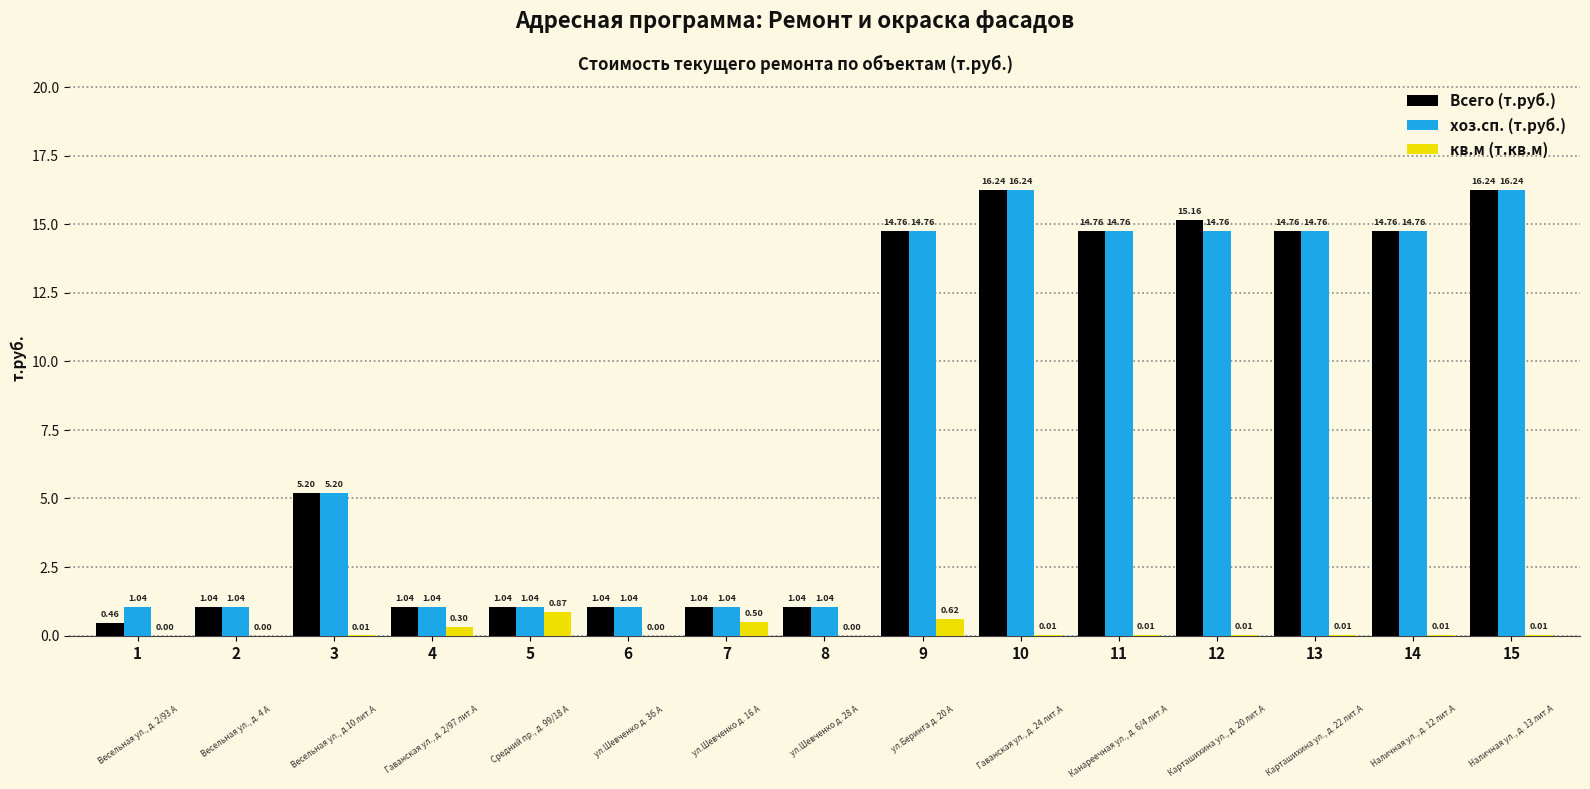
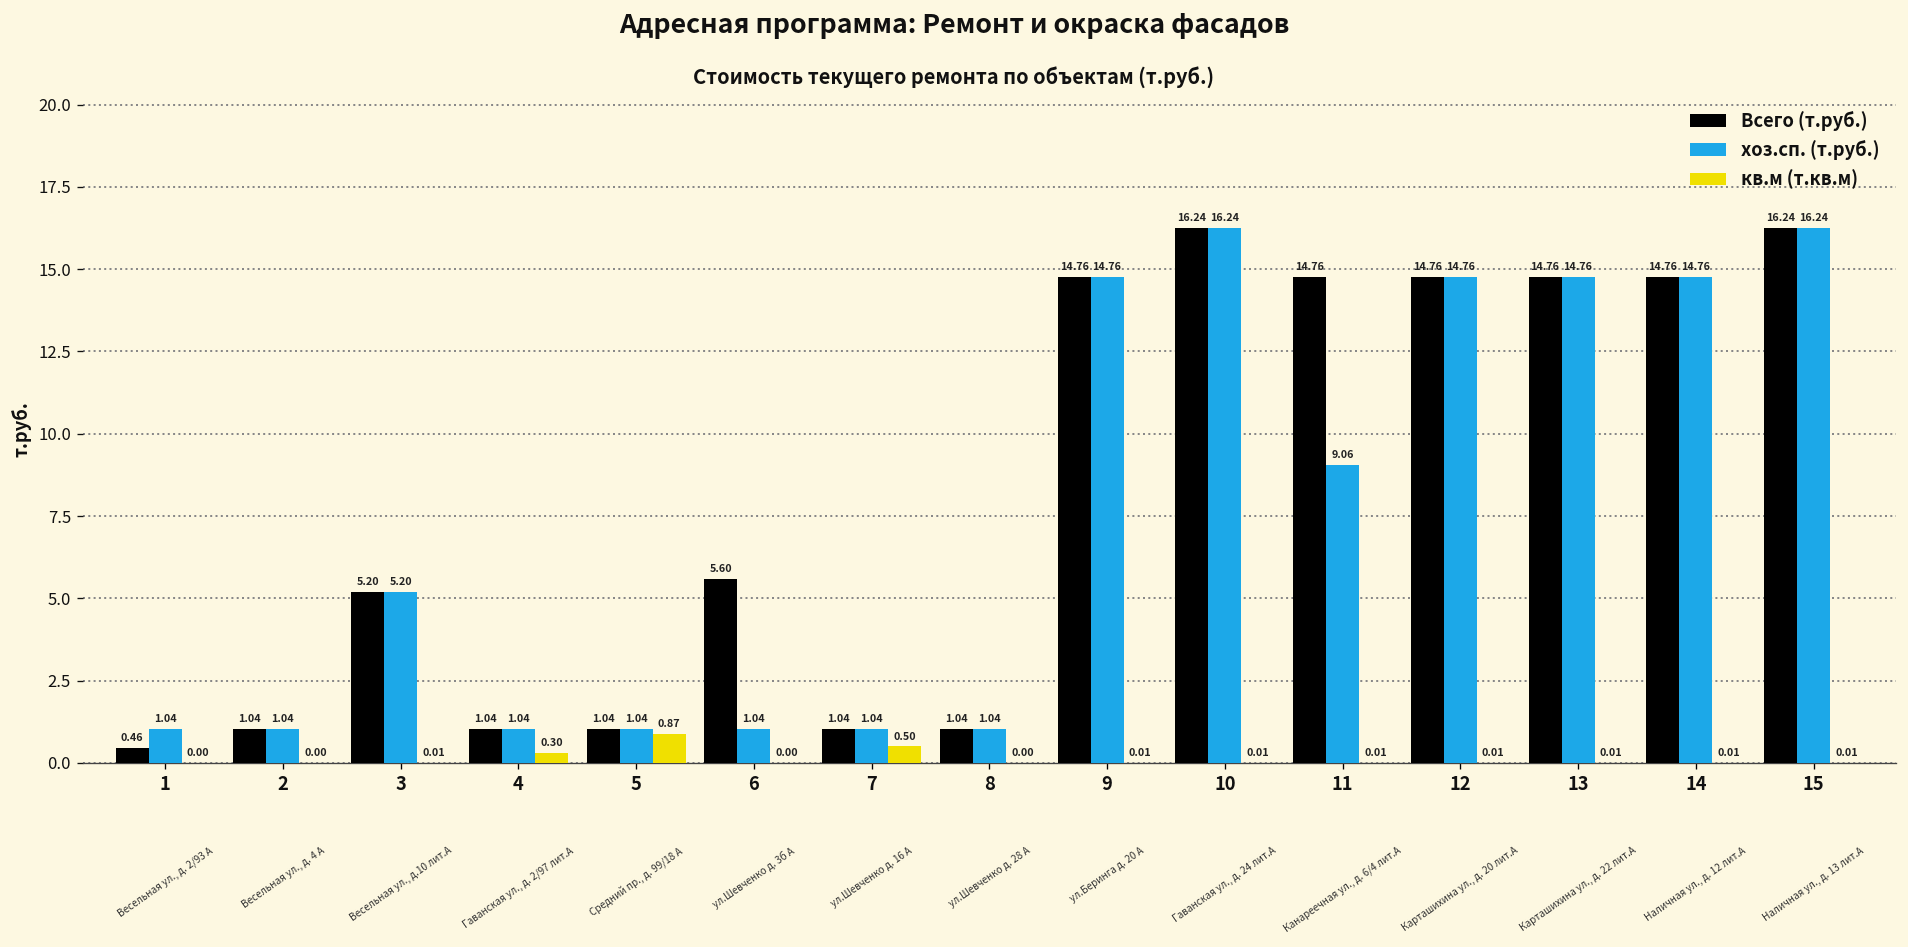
Всего (т.руб.), 6: 1.04 -> 5.60
кв.м (т.кв.м), 9: 0.62 -> 0.01
хоз.сп. (т.руб.), 11: 14.76 -> 9.06
Всего (т.руб.), 12: 15.16 -> 14.76
